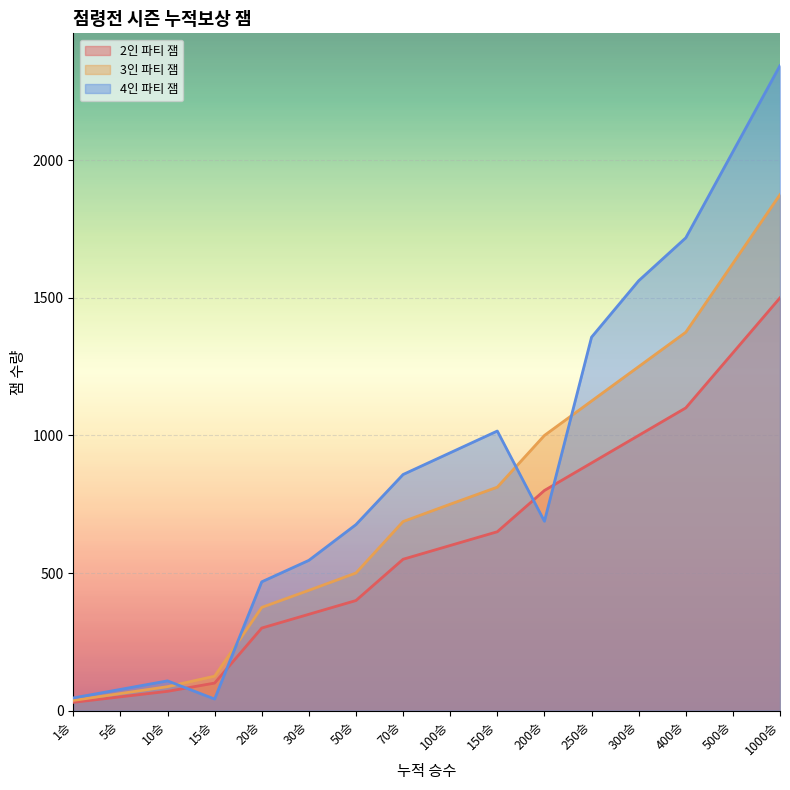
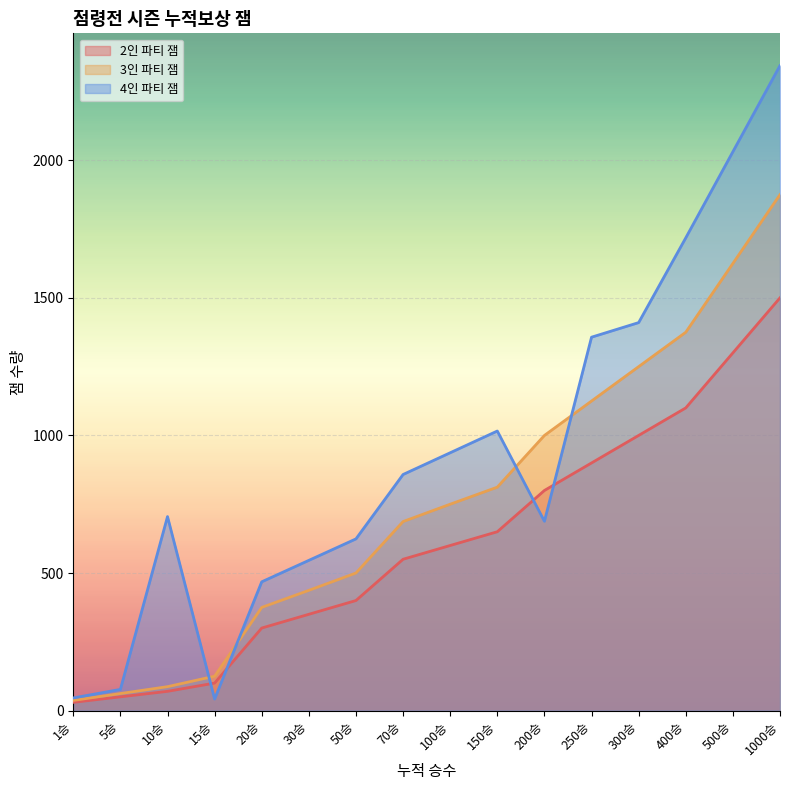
4인 파티 잼, 10승: 110 -> 710
4인 파티 잼, 50승: 680 -> 620
4인 파티 잼, 300승: 1560 -> 1410
